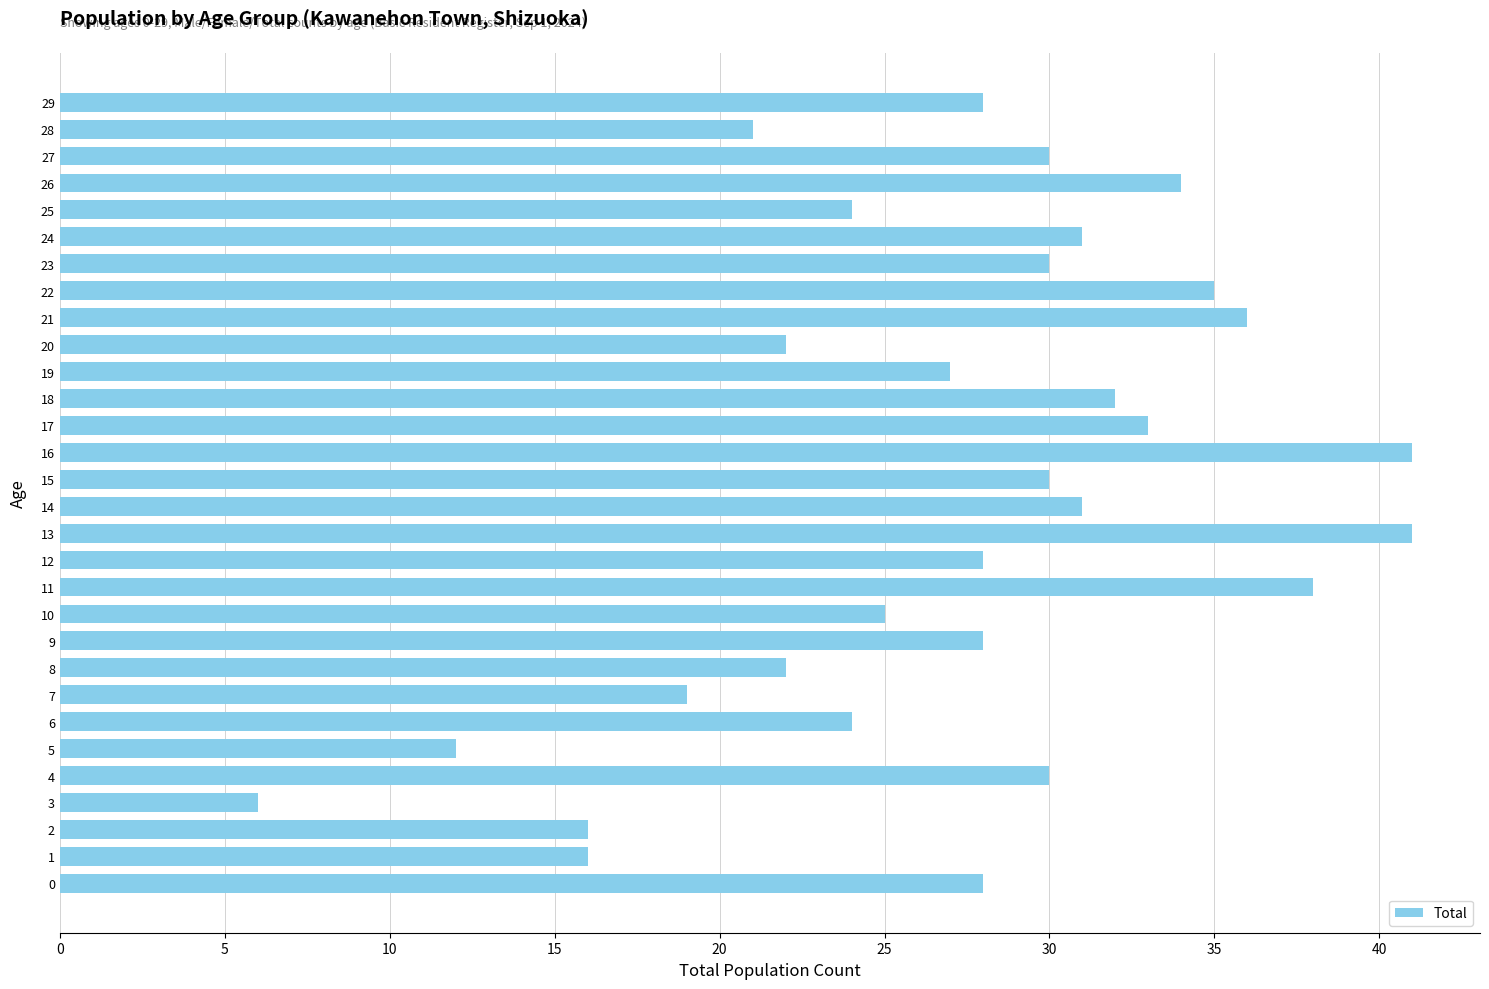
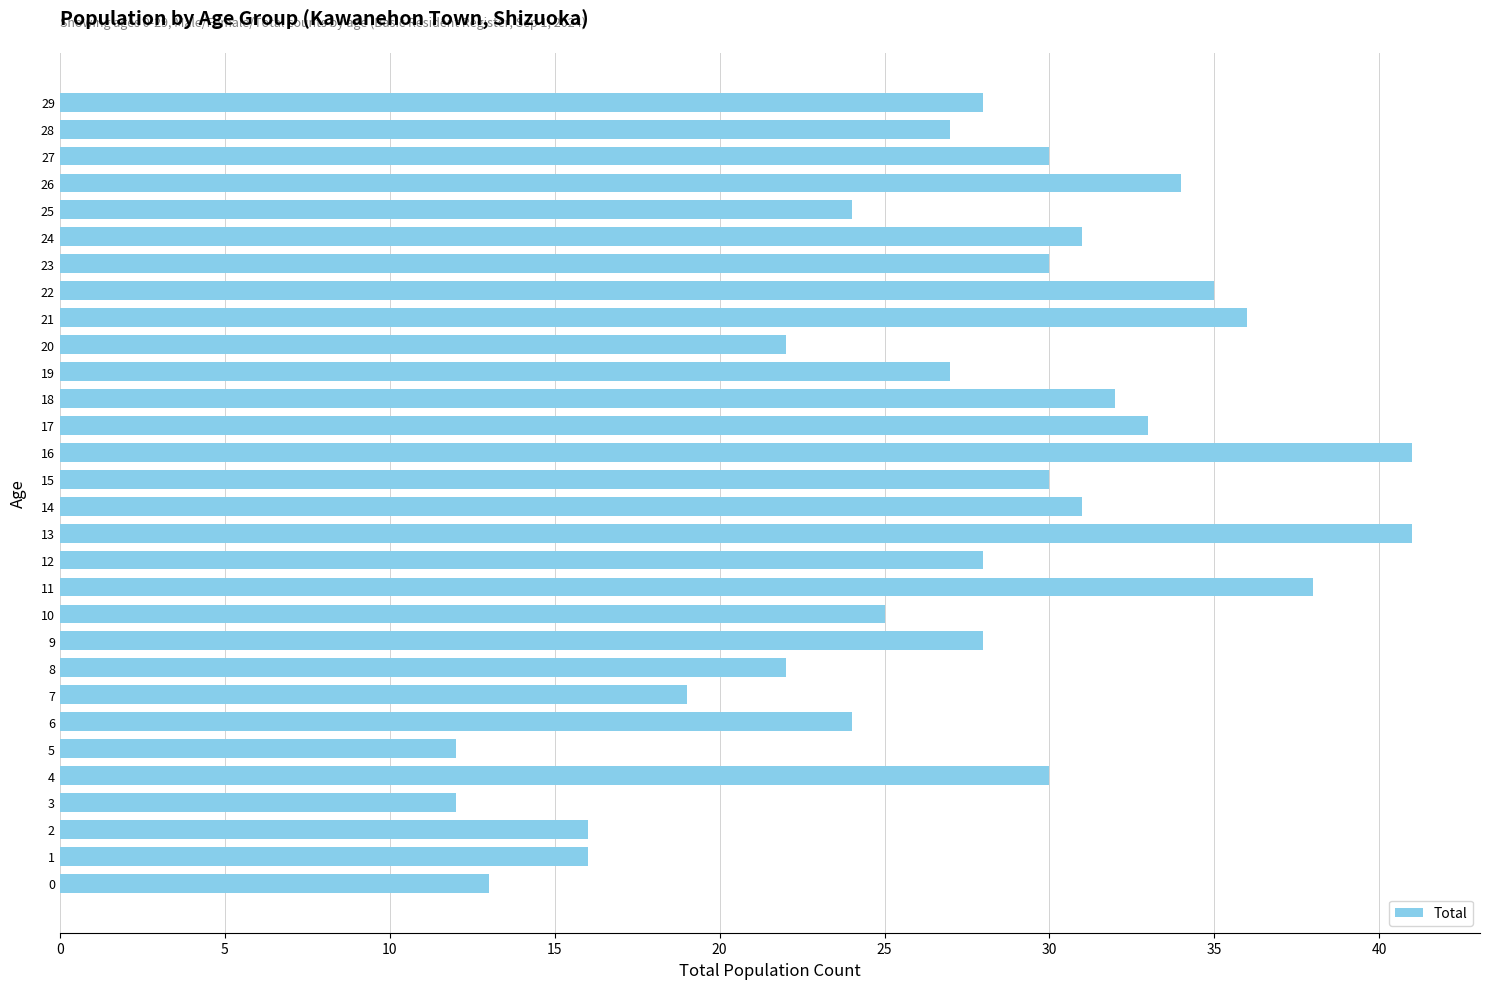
28: 21 -> 27
3: 6 -> 12
0: 28 -> 13
